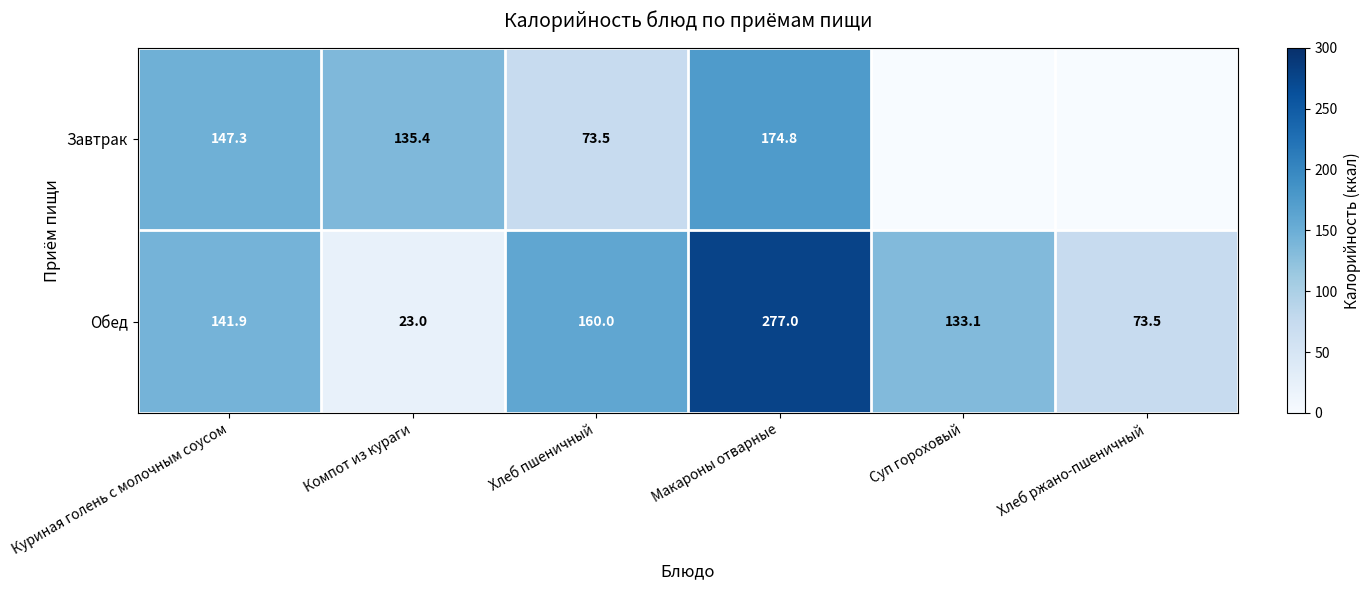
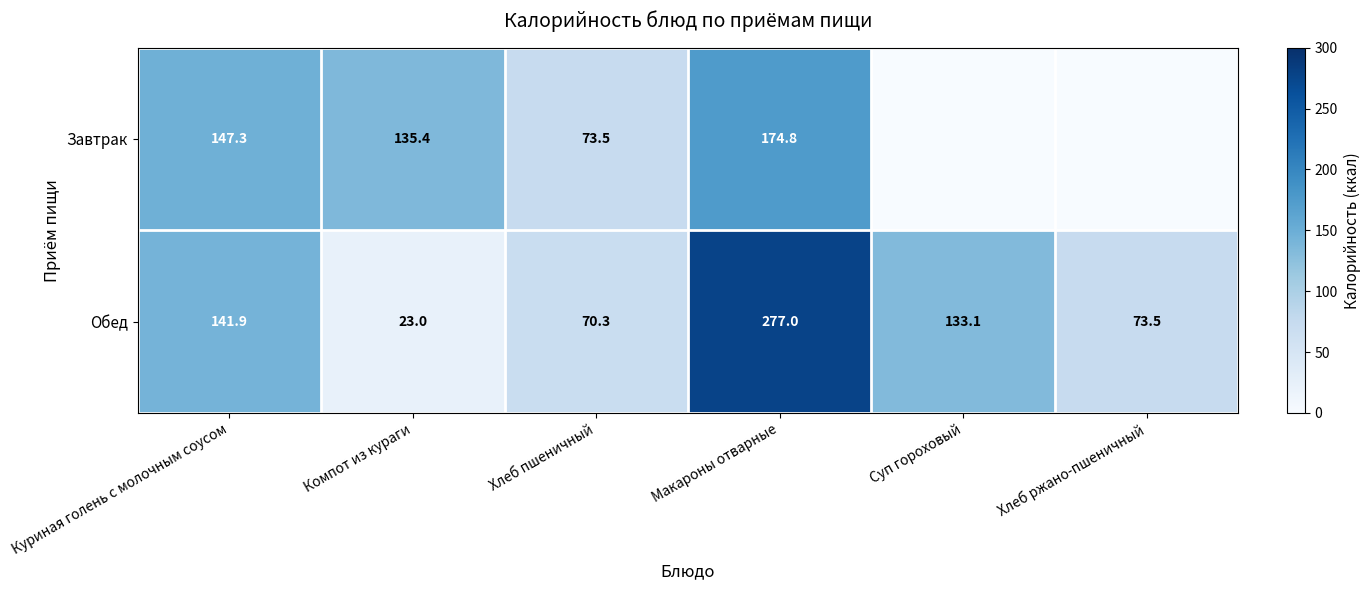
Обед, Хлеб пшеничный: 160.0 -> 70.3
